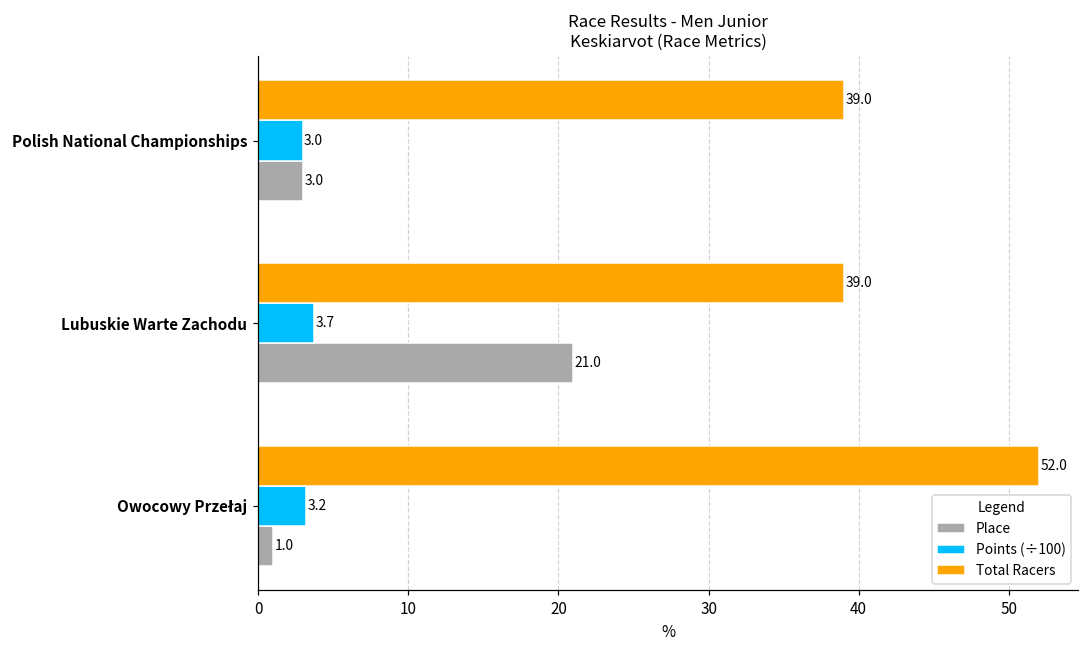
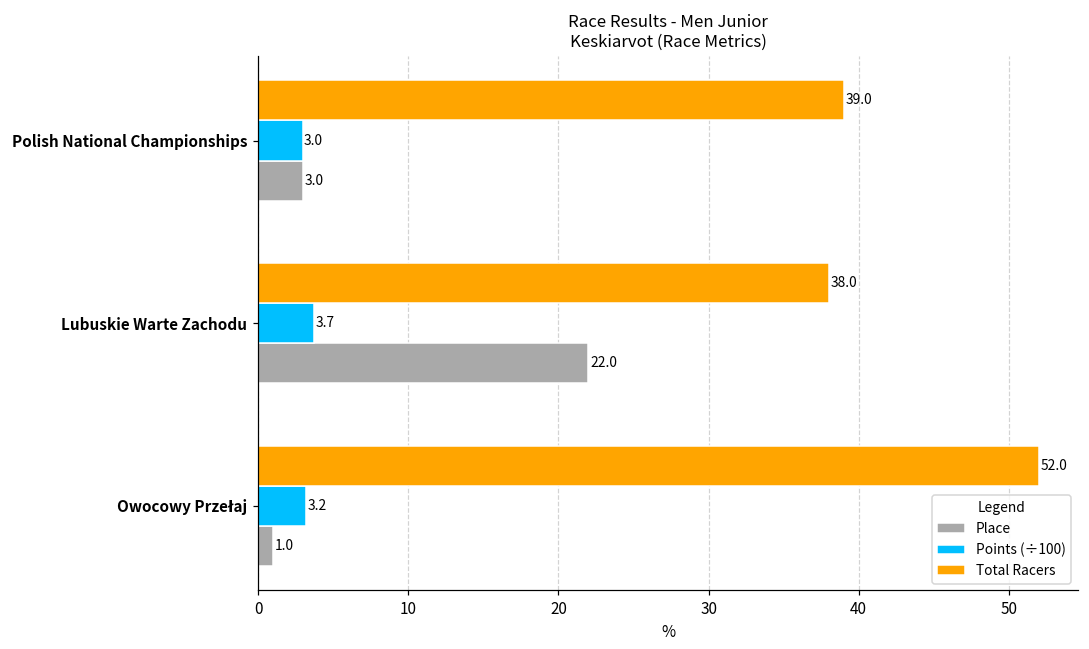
Total Racers, Lubuskie Warte Zachodu: 39.0 -> 38.0
Place, Lubuskie Warte Zachodu: 21.0 -> 22.0
